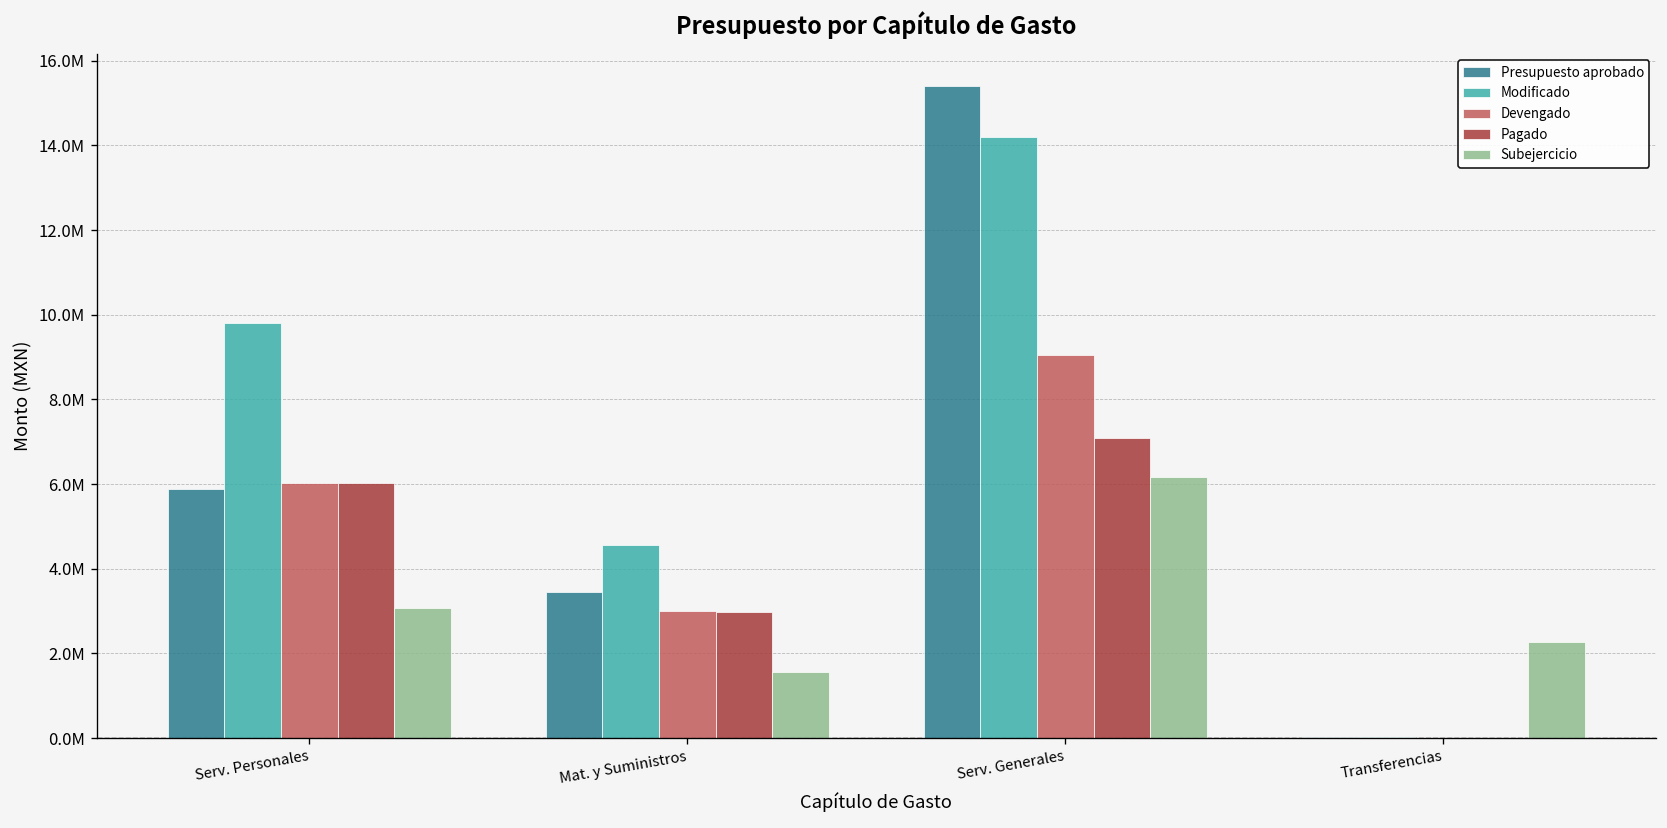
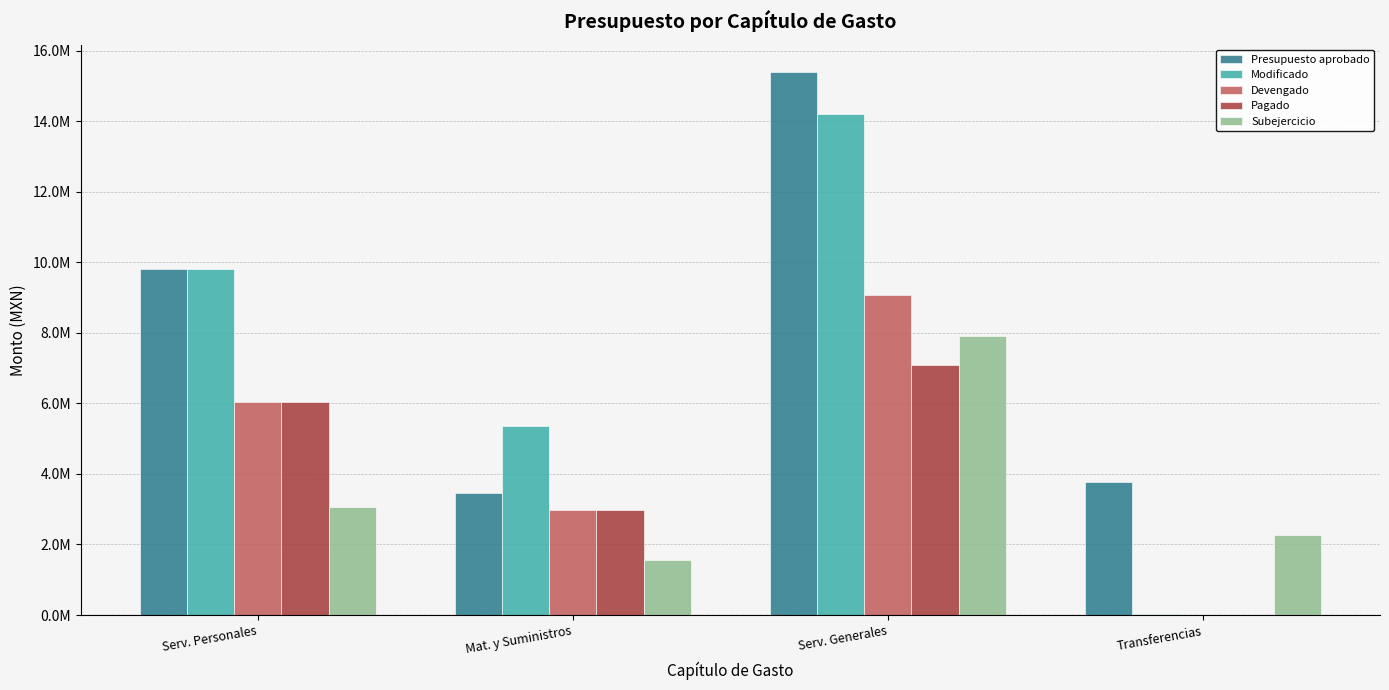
Presupuesto aprobado, Serv. Personales: 5900000 -> 9800000
Modificado, Mat. y Suministros: 4500000 -> 5300000
Subejercicio, Serv. Generales: 6200000 -> 7900000
Presupuesto aprobado, Transferencias: 0 -> 3800000
